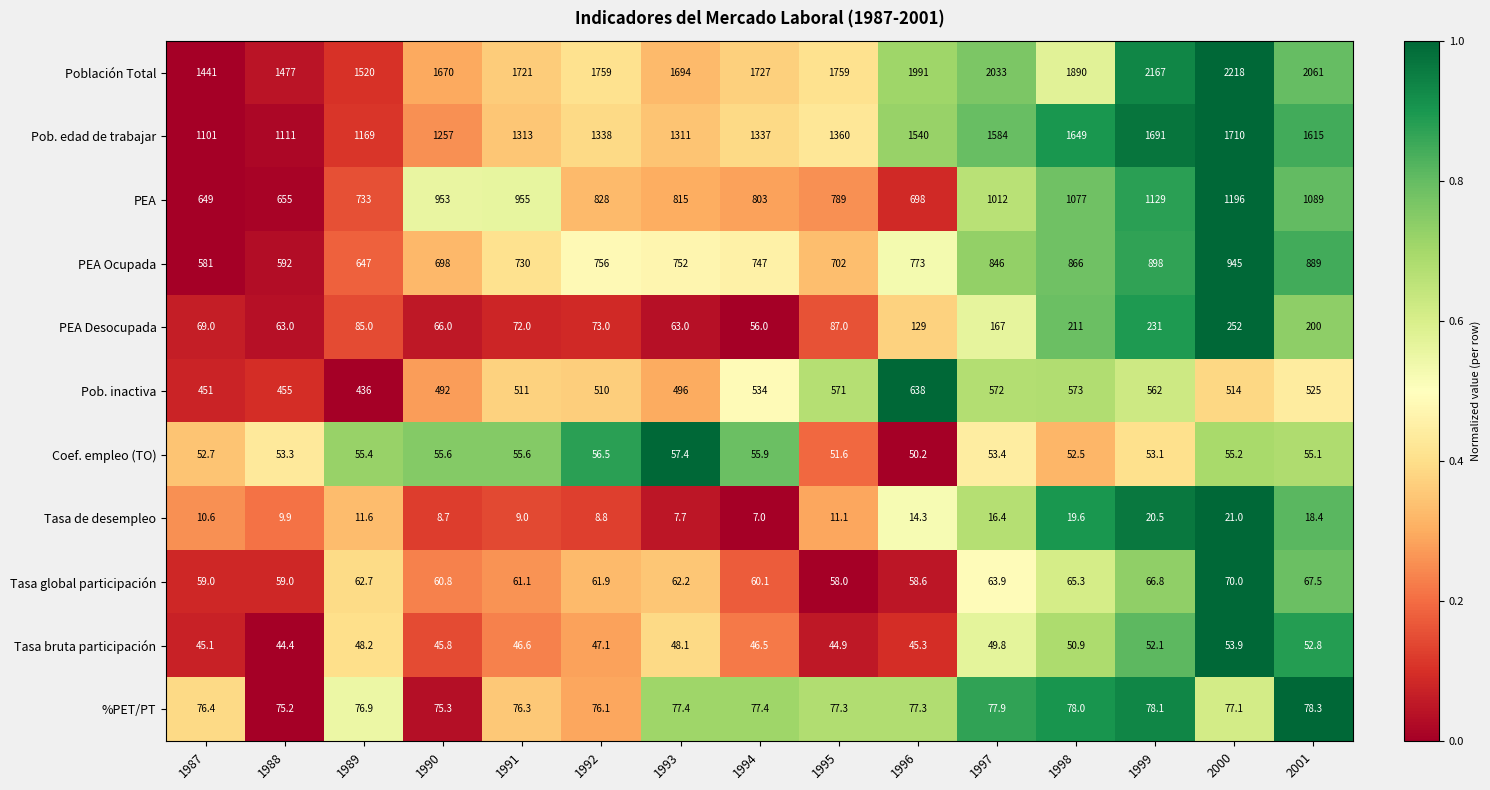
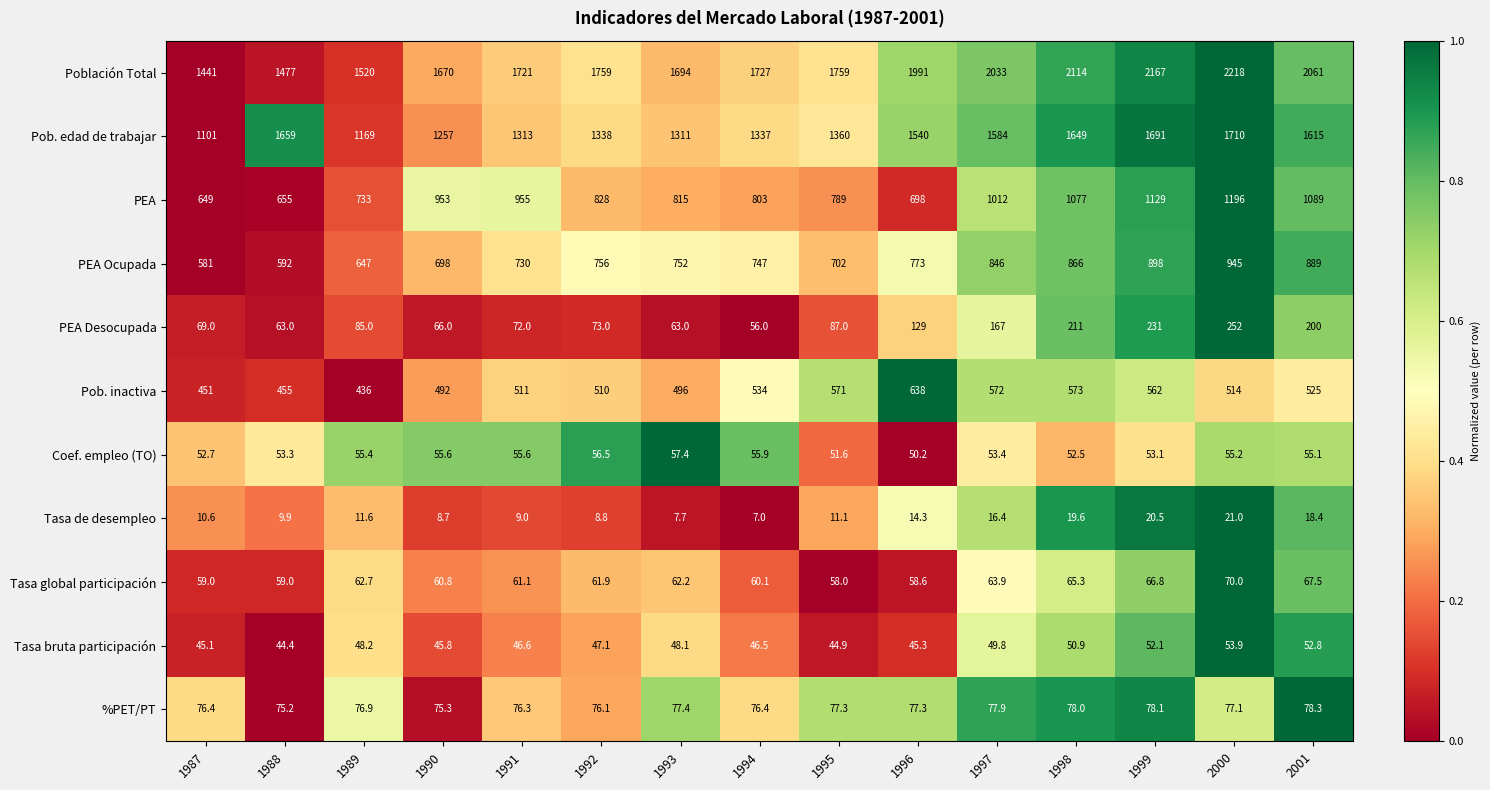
Población Total, 1998: 1890 -> 2114
Pob. edad de trabajar, 1988: 1111 -> 1659
%PET/PT, 1994: 77.4 -> 76.4
